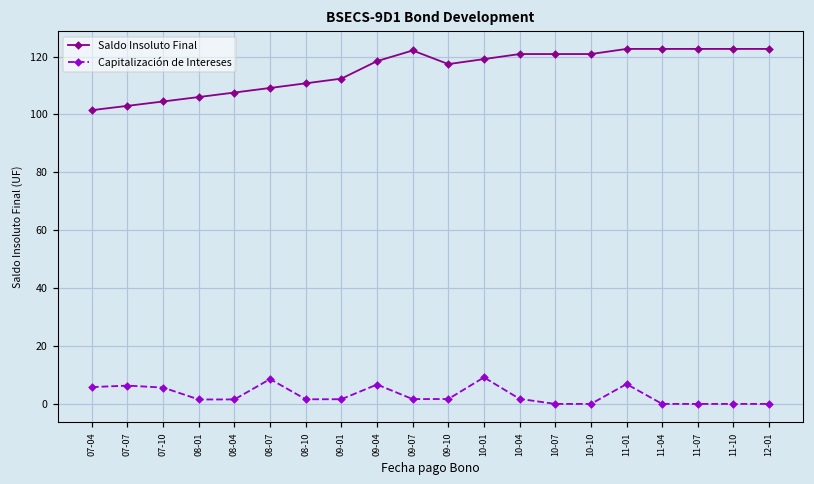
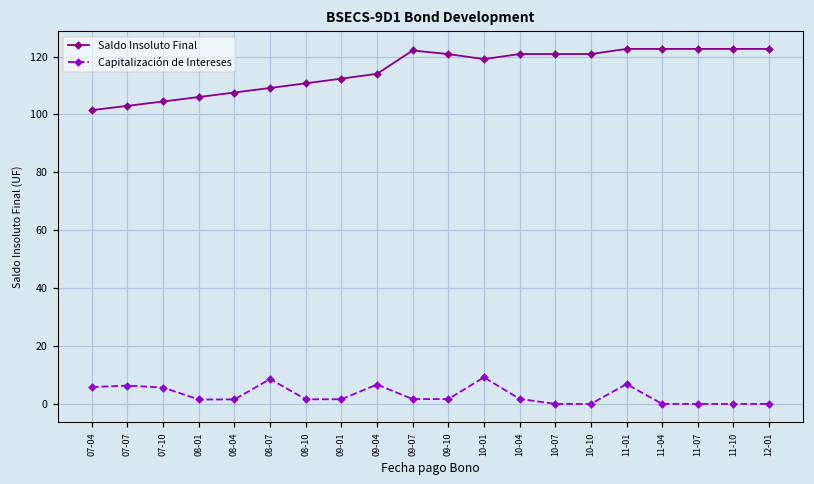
Saldo Insoluto Final, 09-04: 118 -> 114
Saldo Insoluto Final, 09-10: 117 -> 121
